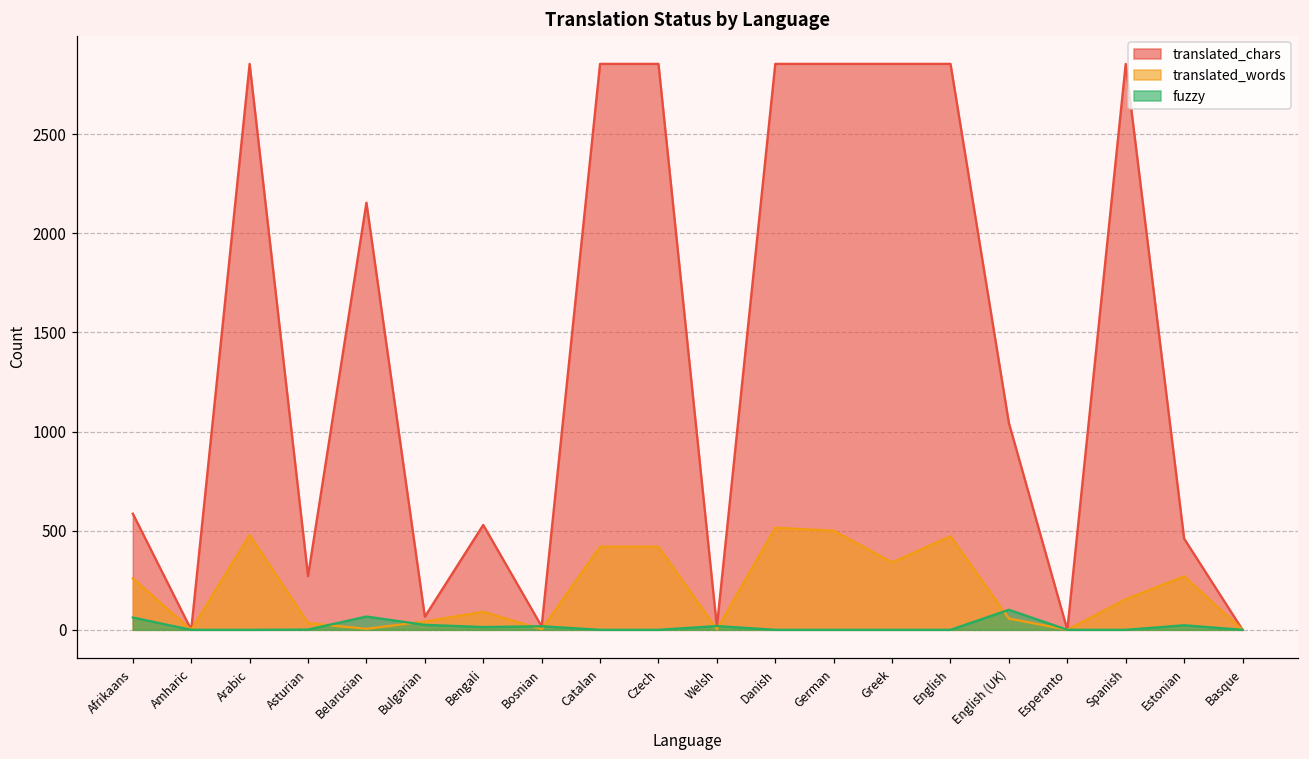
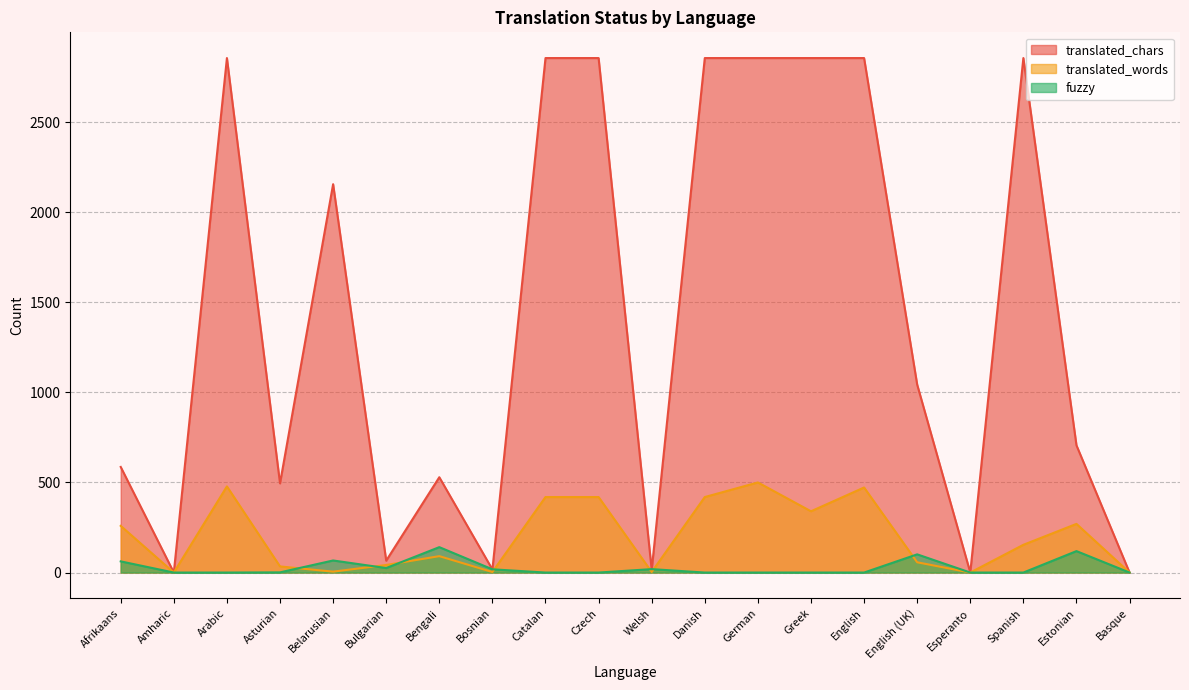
translated_chars, Asturian: 270 -> 500
fuzzy, Bengali: 10 -> 140
translated_words, Danish: 520 -> 420
translated_chars, Estonian: 460 -> 710
fuzzy, Estonian: 20 -> 120
